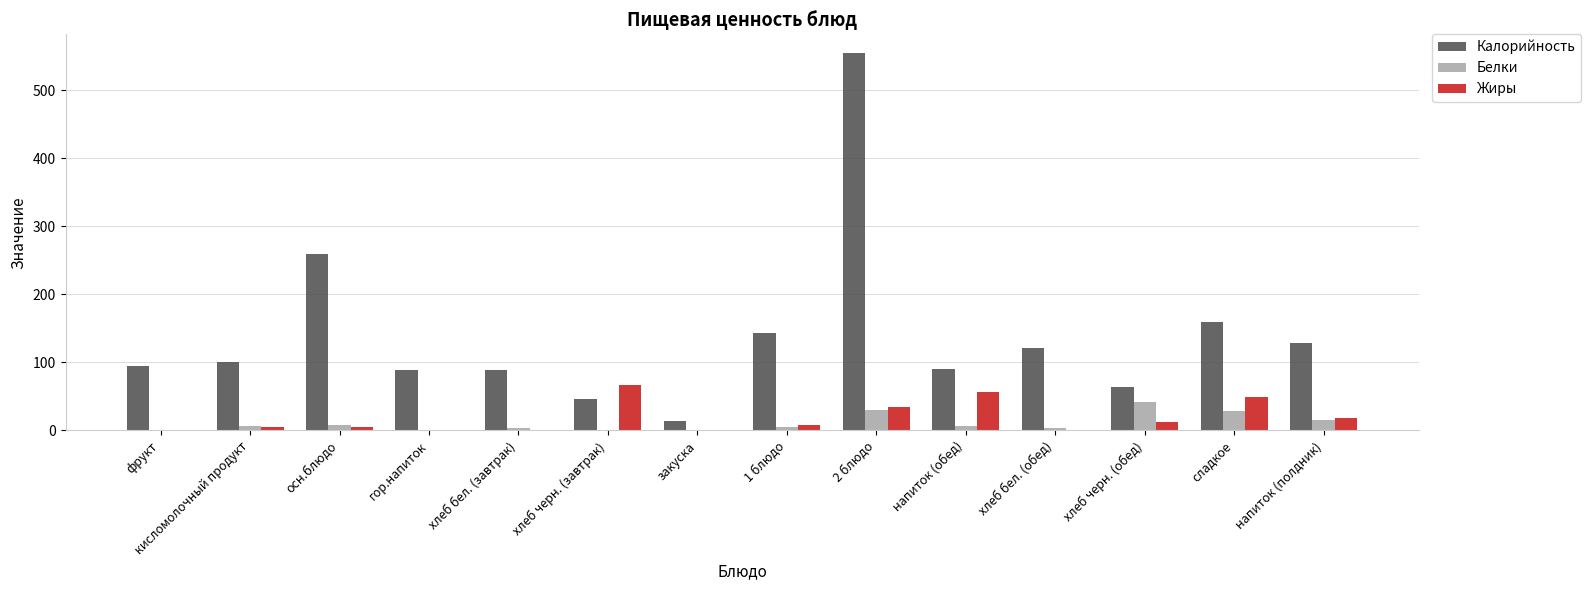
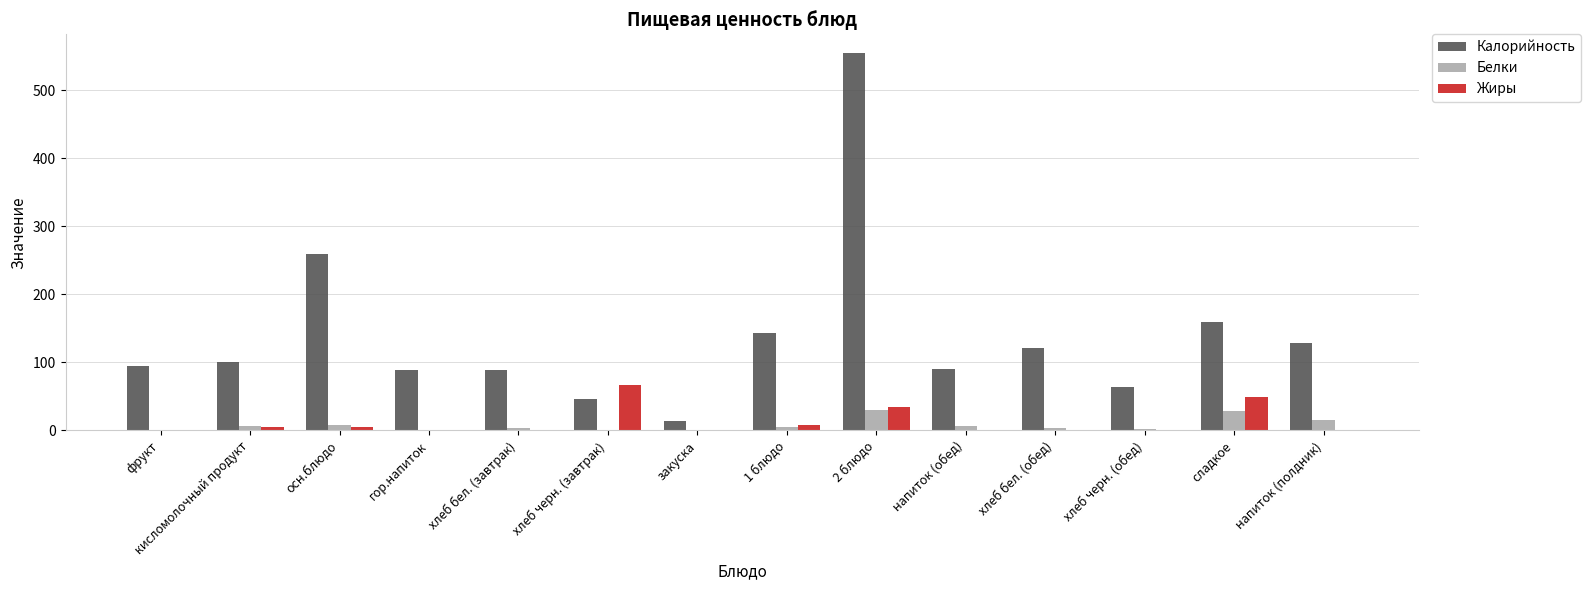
Жиры, напиток (обед): 60 -> 0
Белки, хлеб черн. (обед): 40 -> 0
Жиры, хлеб черн. (обед): 10 -> 0
Жиры, напиток (полдник): 20 -> 0
